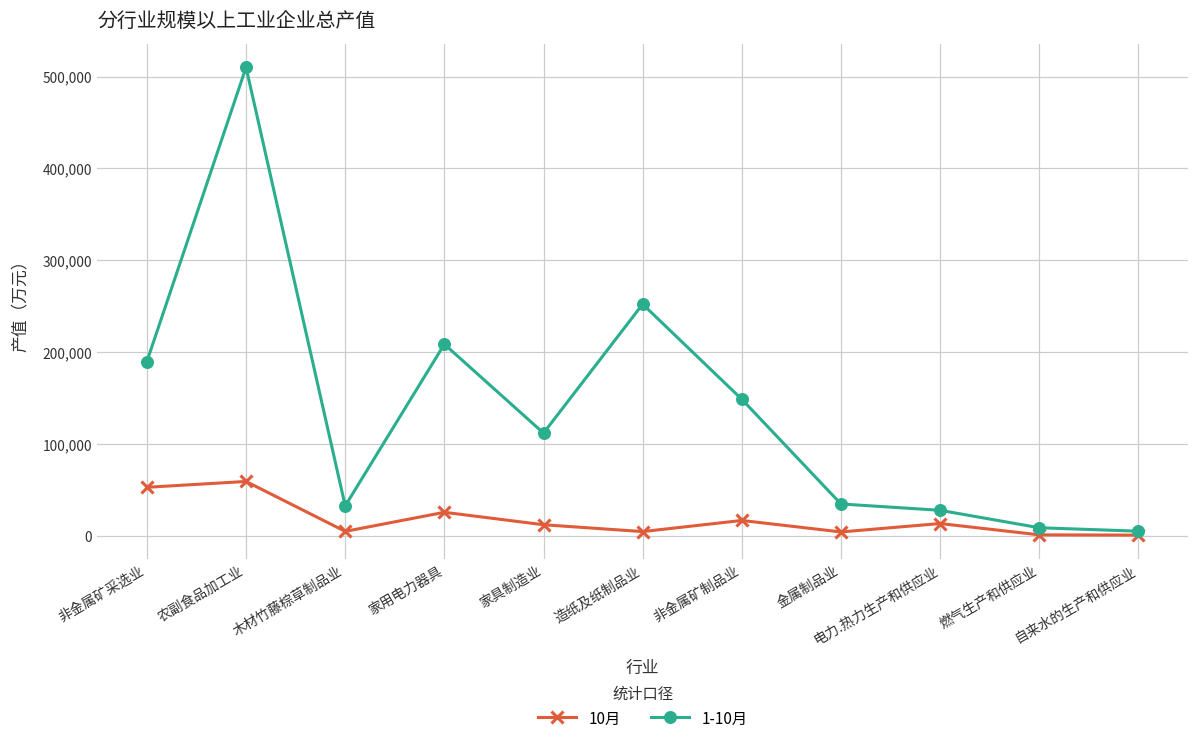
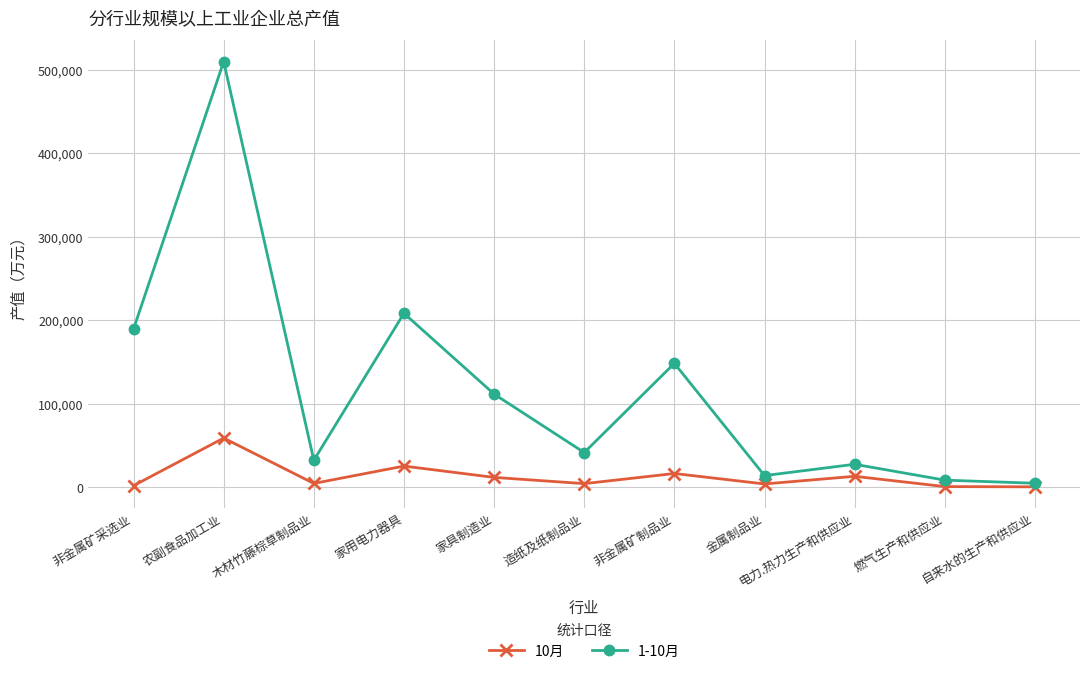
10月, 非金属矿采选业: 50,000 -> 0
1-10月, 造纸及纸制品业: 250,000 -> 40,000
1-10月, 金属制品业: 30,000 -> 10,000
